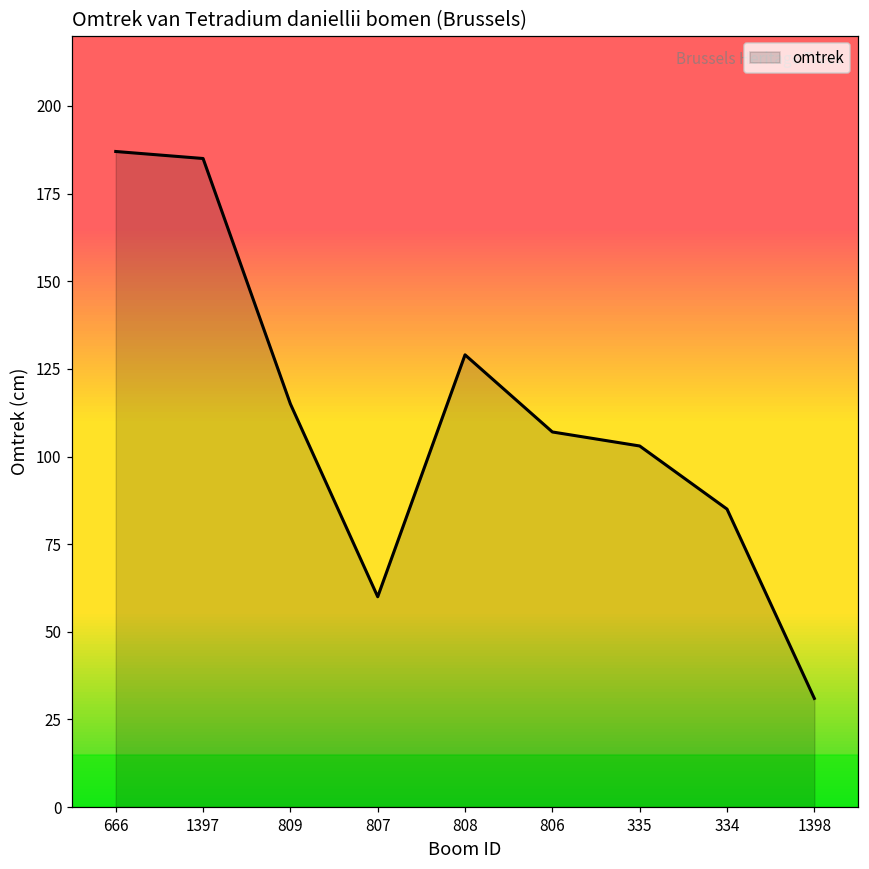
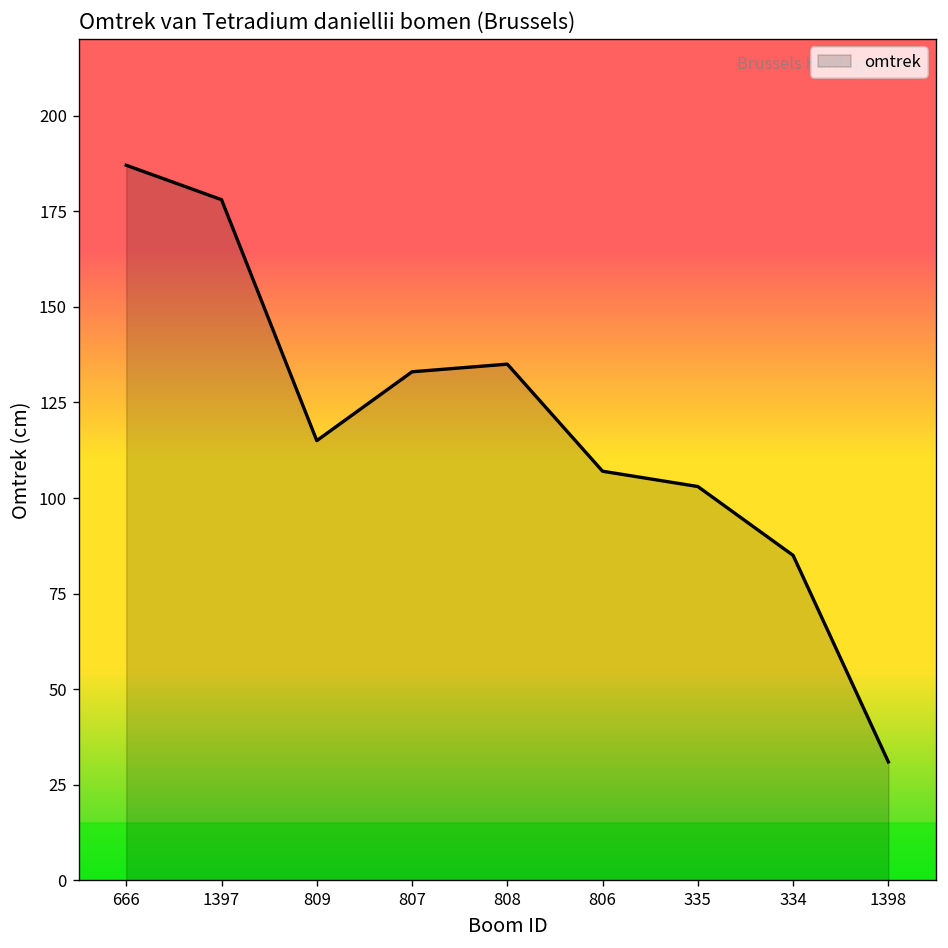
1397: 185 -> 178
807: 60 -> 133
808: 129 -> 135
